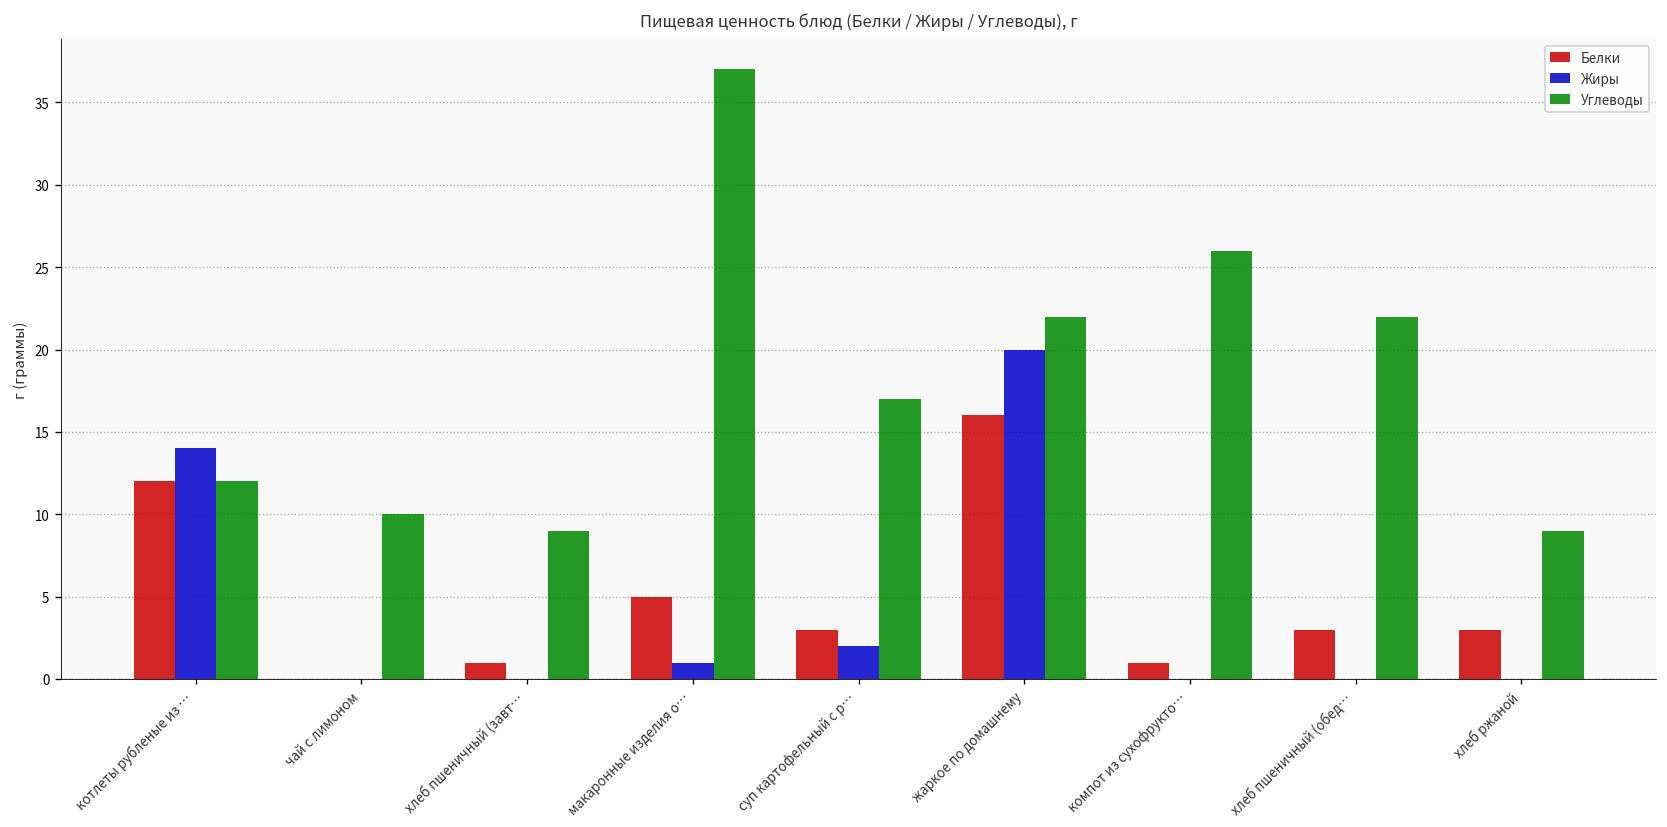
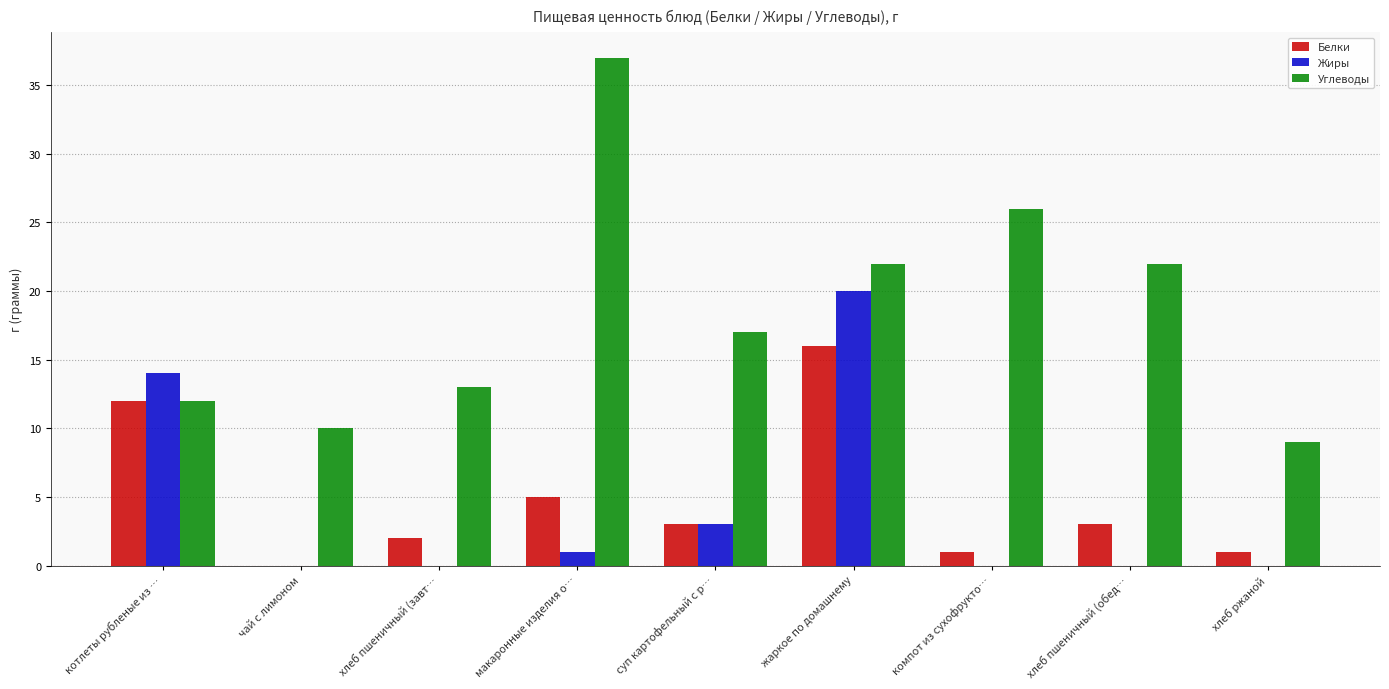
Белки, хлеб пшеничный (завт…: 1 -> 2
Углеводы, хлеб пшеничный (завт…: 9 -> 13
Жиры, суп картофельный с р…: 2 -> 3
Белки, хлеб ржаной: 3 -> 1
